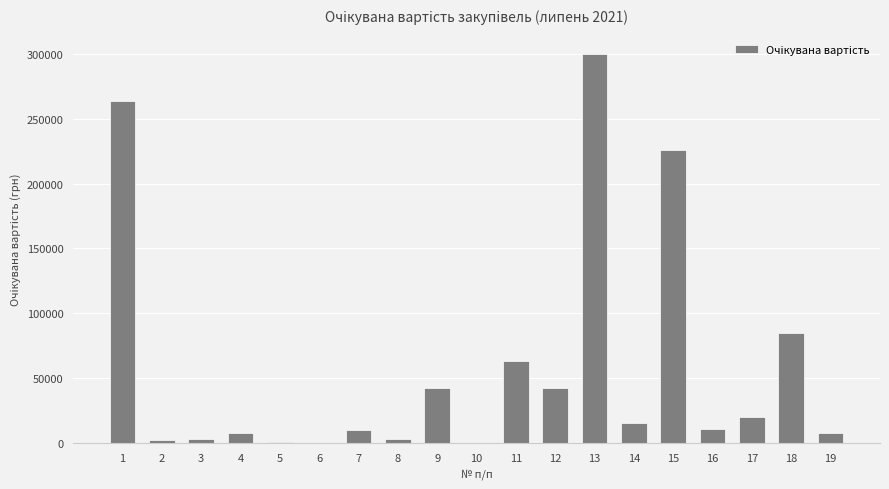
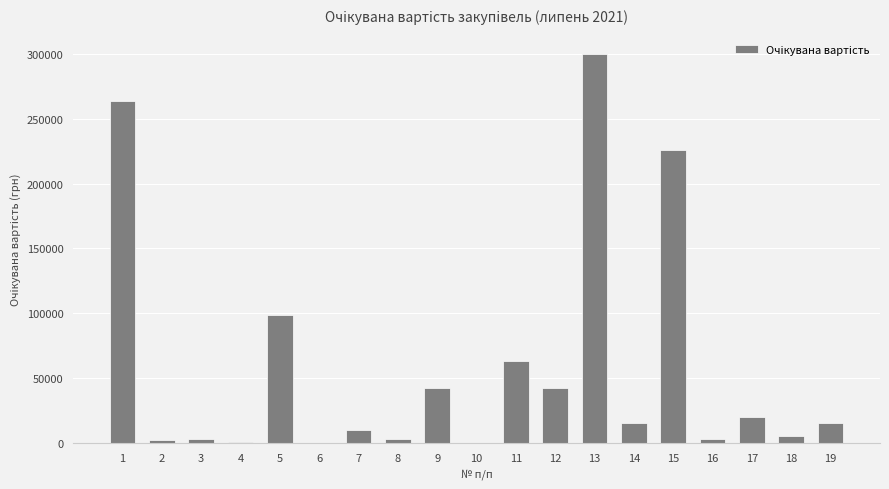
4: 7000 -> 1000
5: 0 -> 99000
16: 10000 -> 3000
18: 85000 -> 5000
19: 8000 -> 15000
